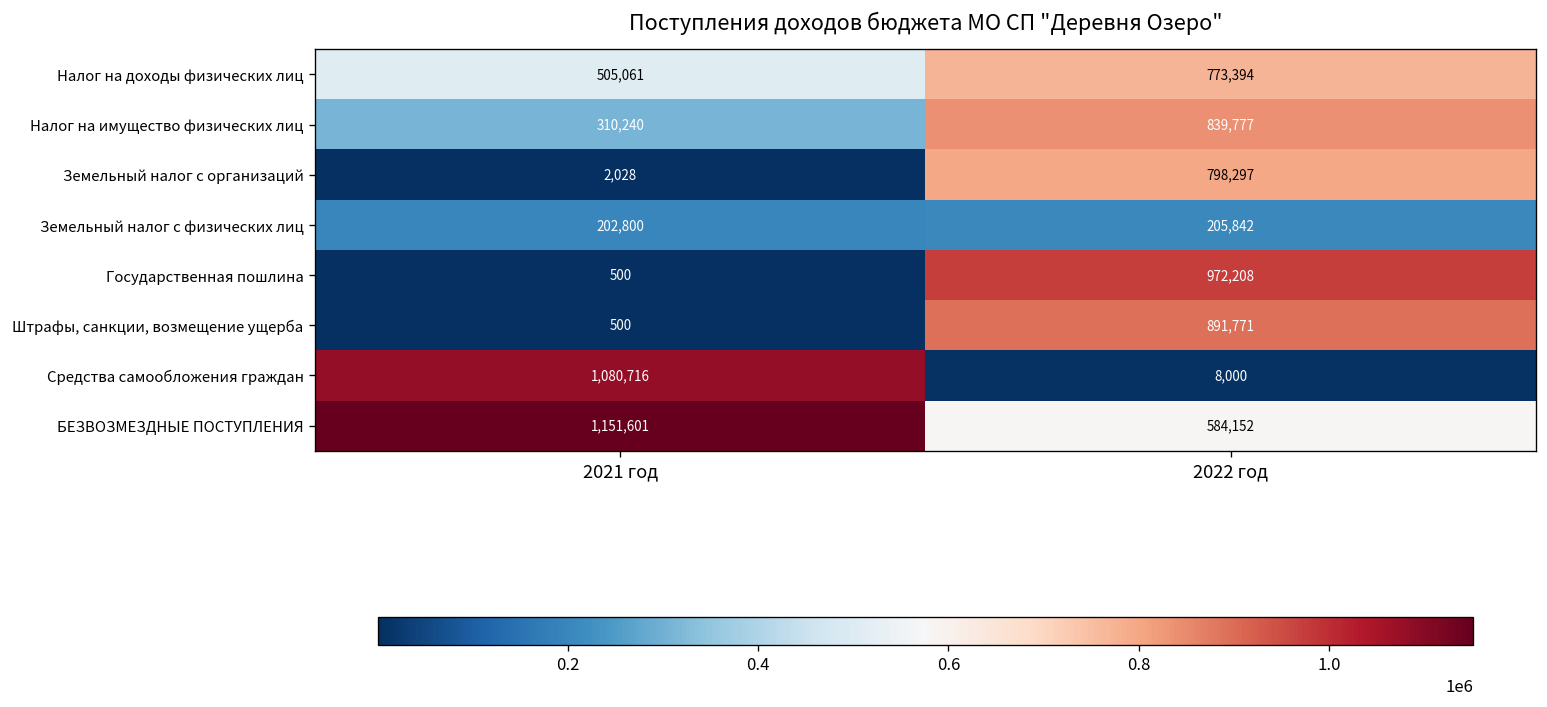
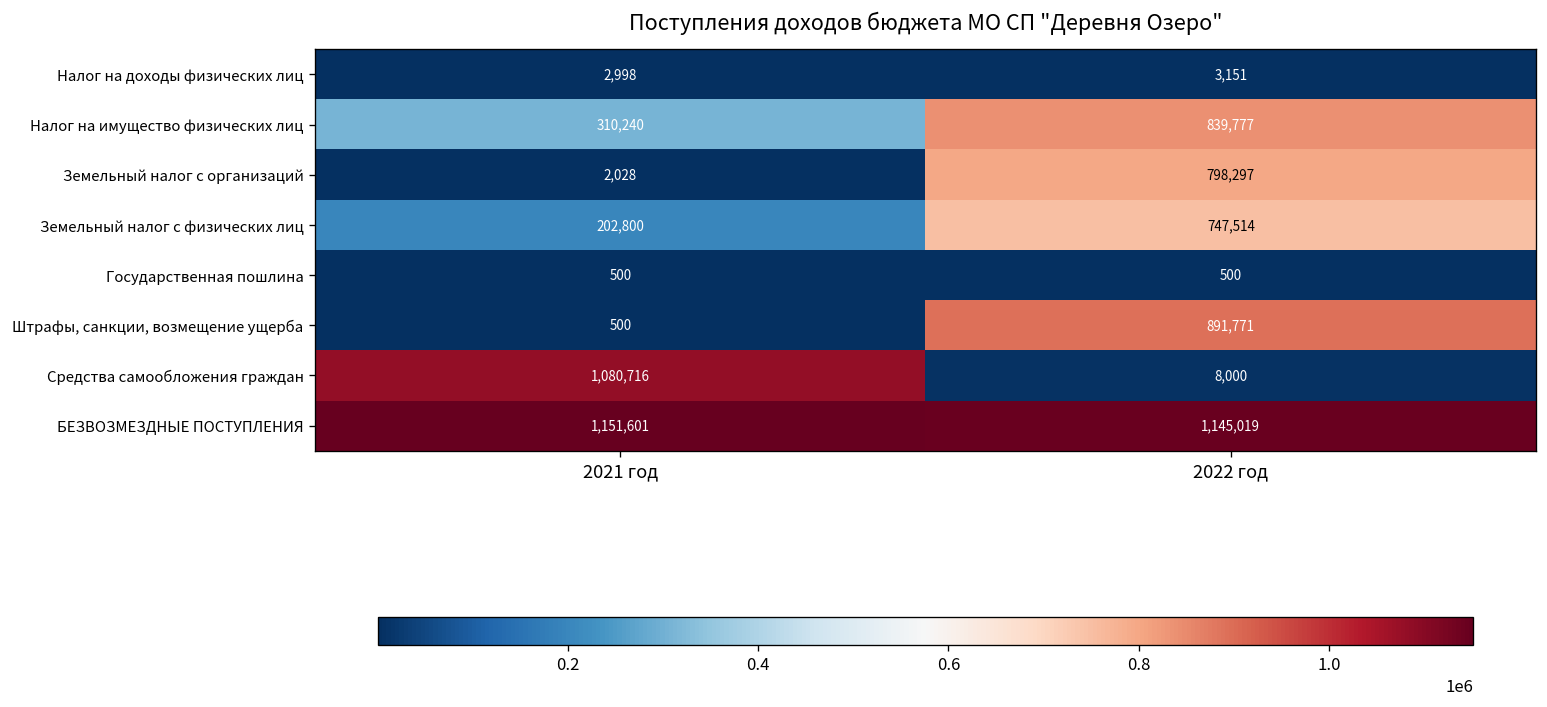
Налог на доходы физических лиц, 2021 год: 505,061 -> 2,998
Налог на доходы физических лиц, 2022 год: 773,394 -> 3,151
Земельный налог с физических лиц, 2022 год: 205,842 -> 747,514
Государственная пошлина, 2022 год: 972,208 -> 500
БЕЗВОЗМЕЗДНЫЕ ПОСТУПЛЕНИЯ, 2022 год: 584,152 -> 1,145,019
